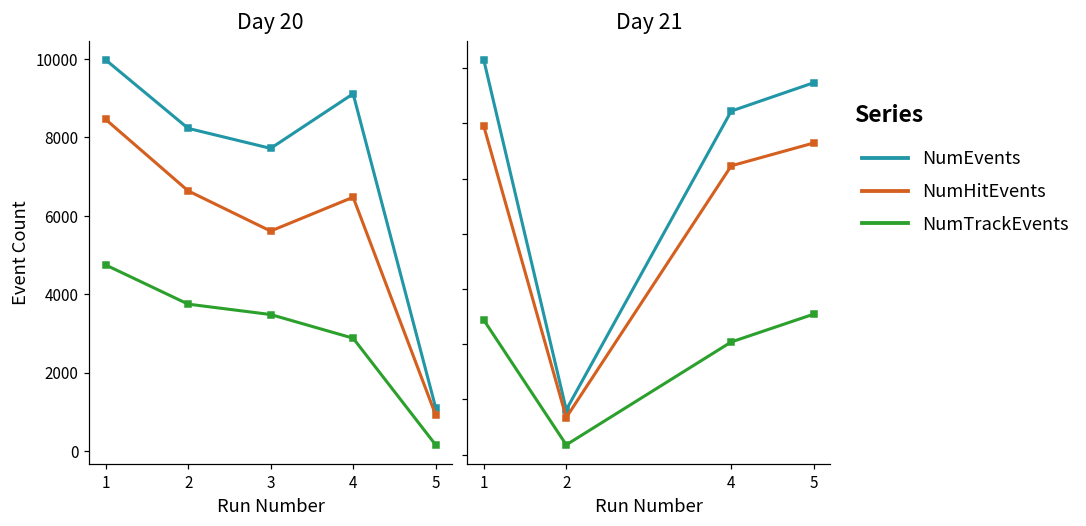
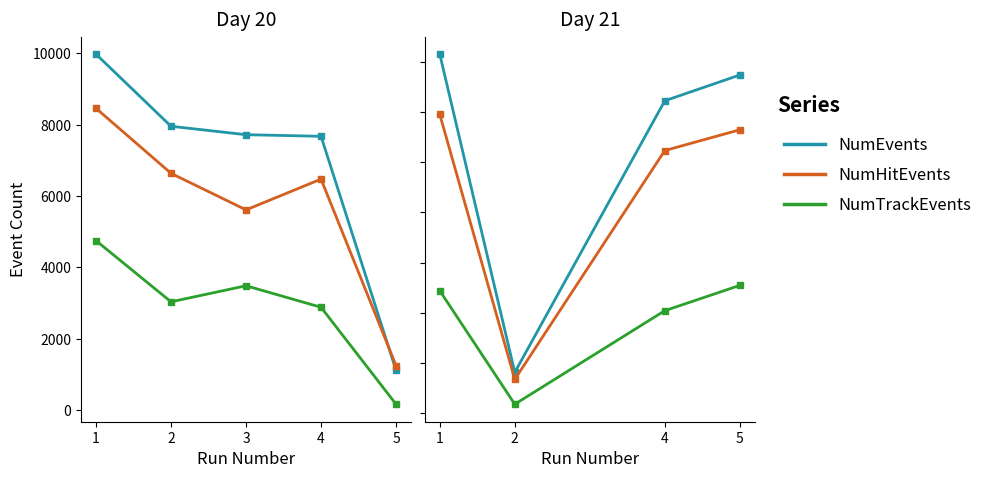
Day 20, NumEvents, 2: 8200 -> 8000
Day 20, NumTrackEvents, 2: 3700 -> 3000
Day 20, NumEvents, 4: 9100 -> 7700
Day 20, NumHitEvents, 5: 900 -> 1200
